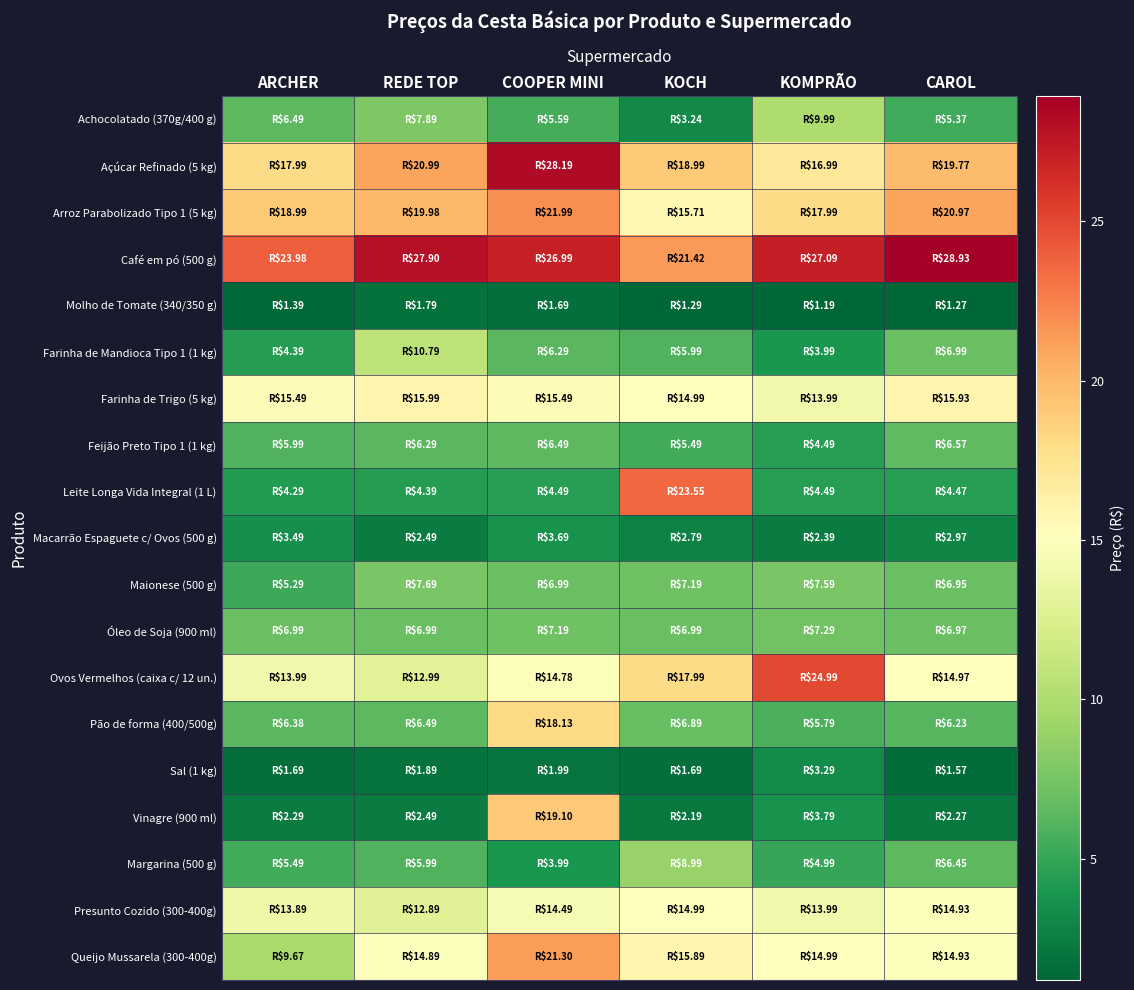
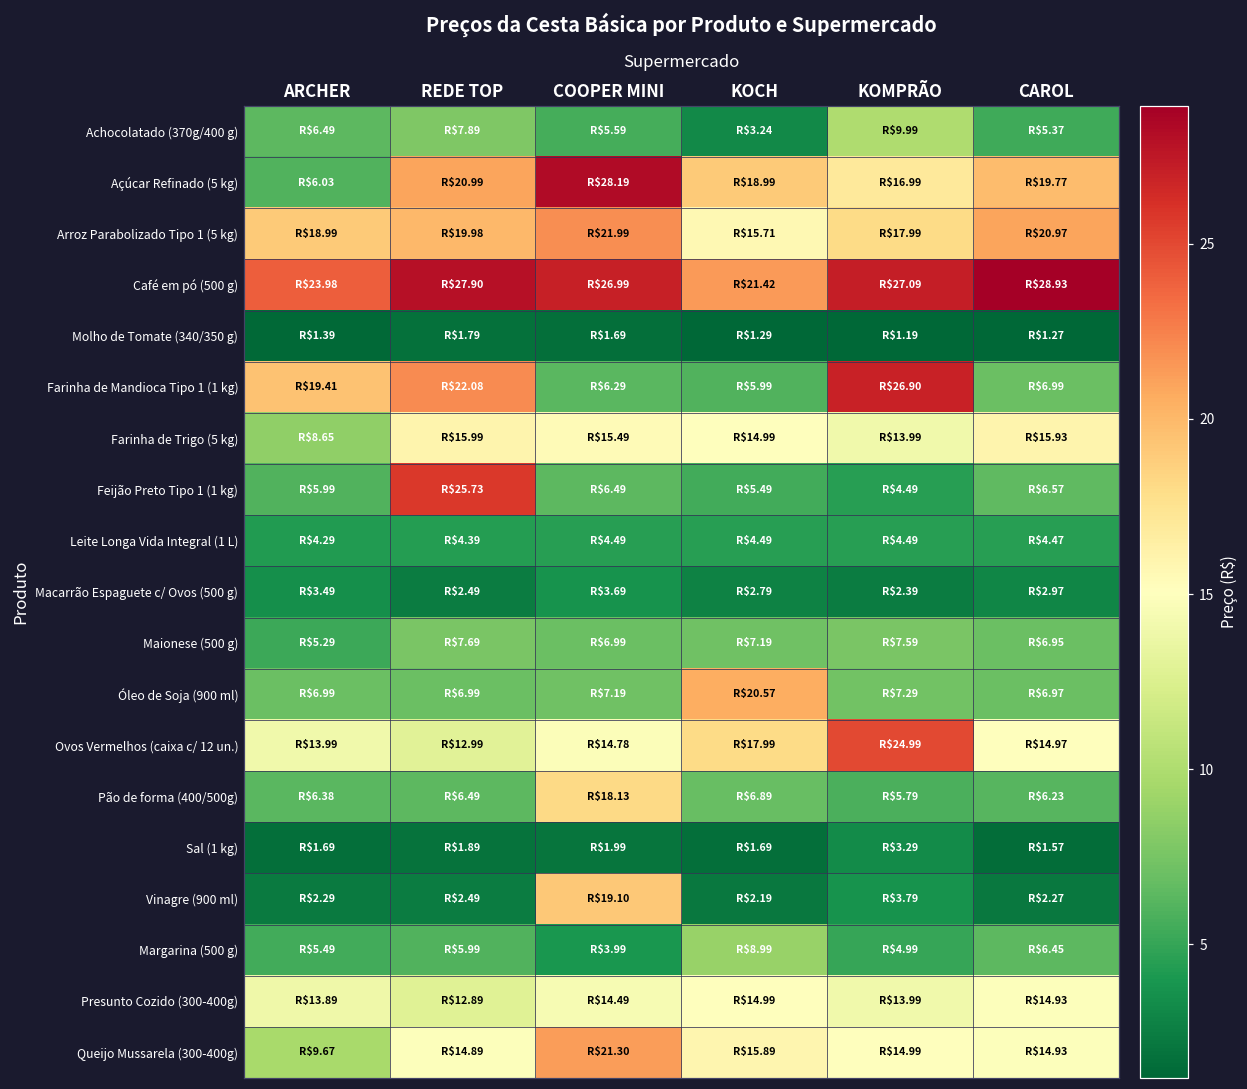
Açúcar Refinado (5 kg), ARCHER: $17.99 -> $6.03
Farinha de Mandioca Tipo 1 (1 kg), ARCHER: $4.39 -> $19.41
Farinha de Mandioca Tipo 1 (1 kg), REDE TOP: $10.79 -> $22.08
Farinha de Mandioca Tipo 1 (1 kg), KOMPRÃO: $3.99 -> $26.90
Farinha de Trigo (5 kg), ARCHER: $15.49 -> $8.65
Feijão Preto Tipo 1 (1 kg), REDE TOP: $6.29 -> $25.73
Leite Longa Vida Integral (1 L), KOCH: $23.55 -> $4.49
Óleo de Soja (900 ml), KOCH: $6.99 -> $20.57
